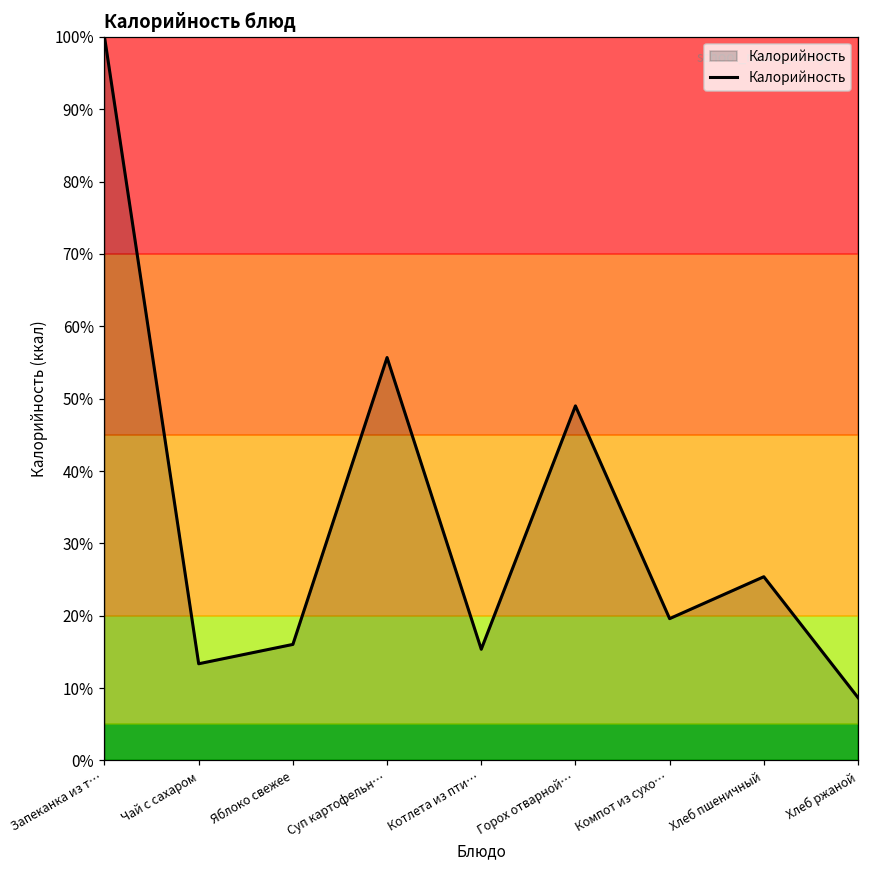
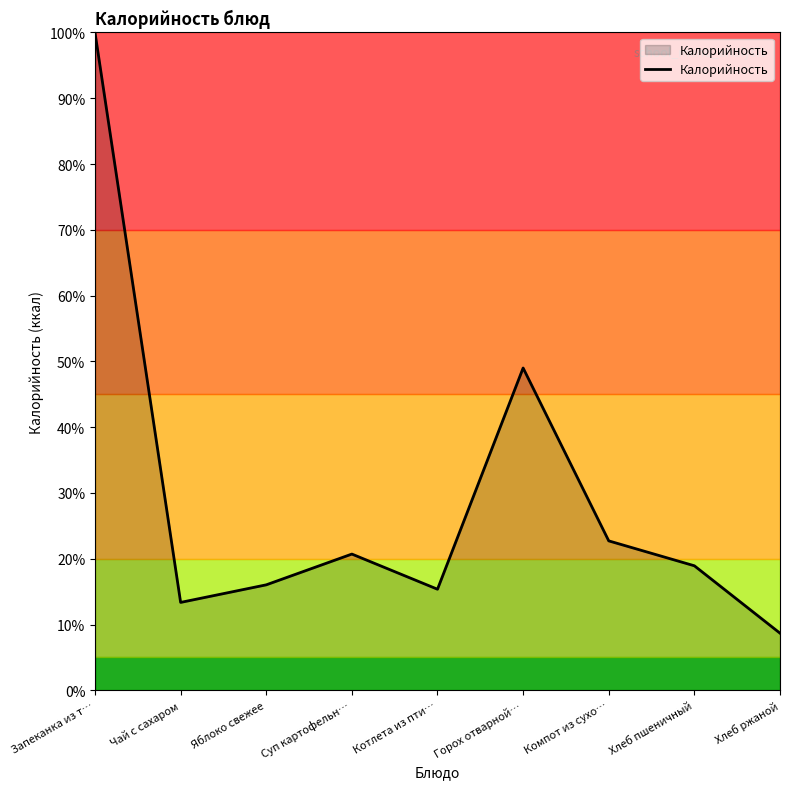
Суп картофельн…: 56% -> 21%
Компот из сухо…: 20% -> 23%
Хлеб пшеничный: 25% -> 19%
